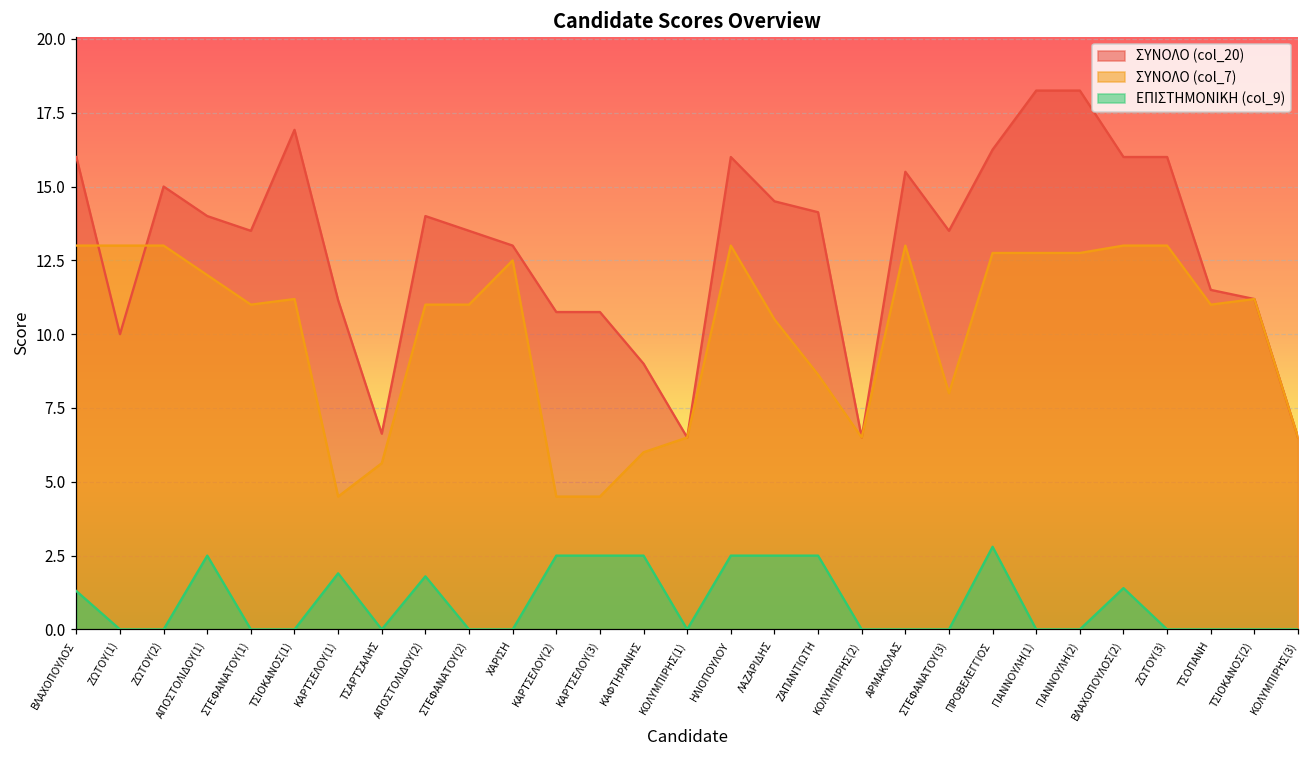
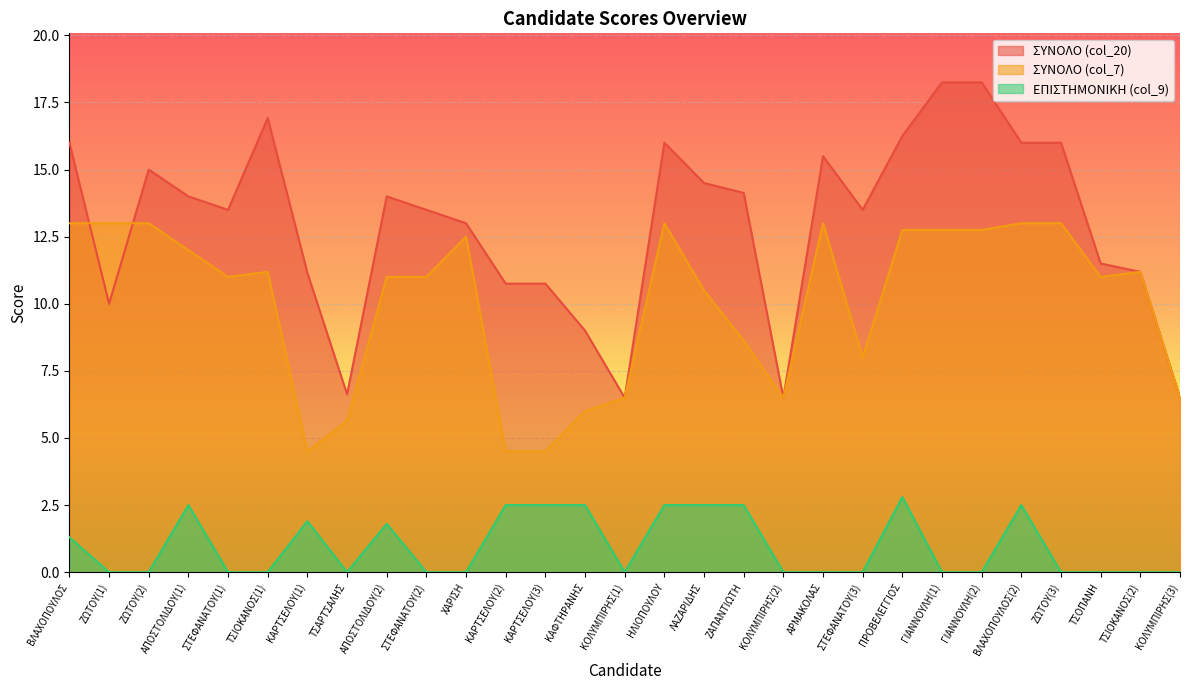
ΕΠΙΣΤΗΜΟΝΙΚΗ (col_9), ΒΛΑΧΟΠΟΥΛΟΣ(2): 1.4 -> 2.5
